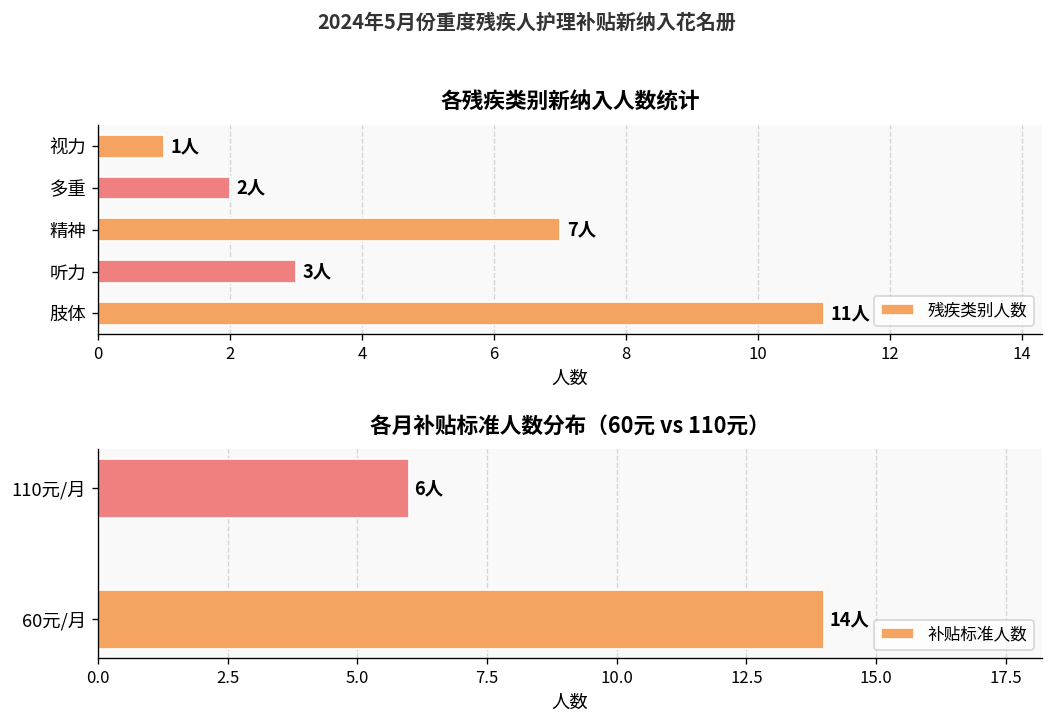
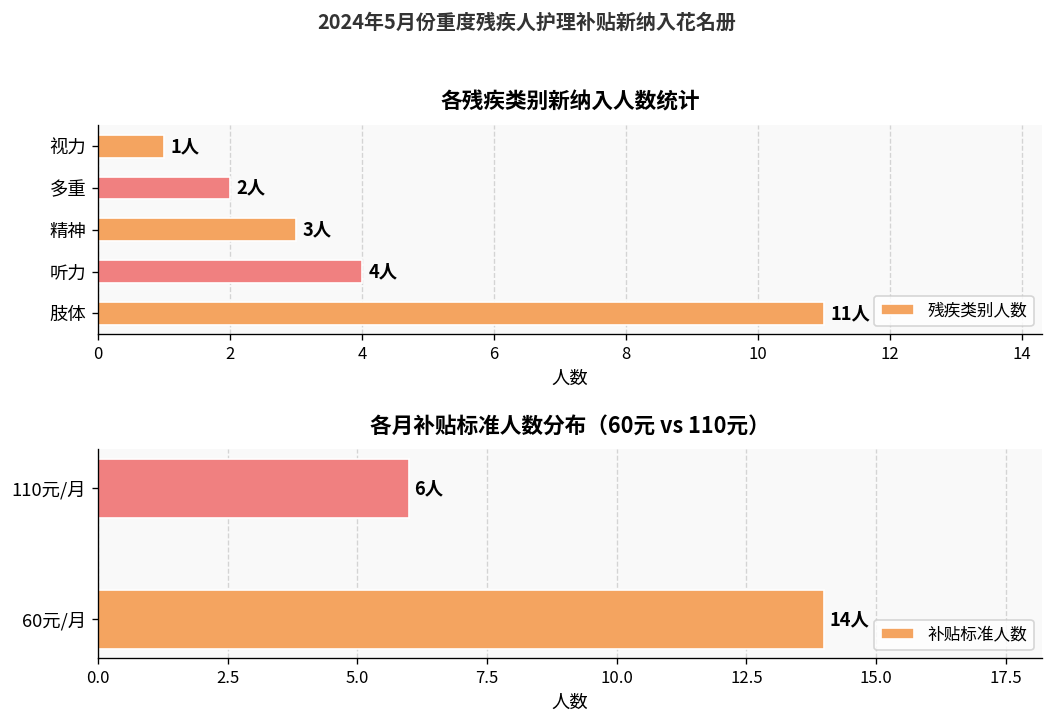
各残疾类别新纳入人数统计, 精神: 7人 -> 3人
各残疾类别新纳入人数统计, 听力: 3人 -> 4人
